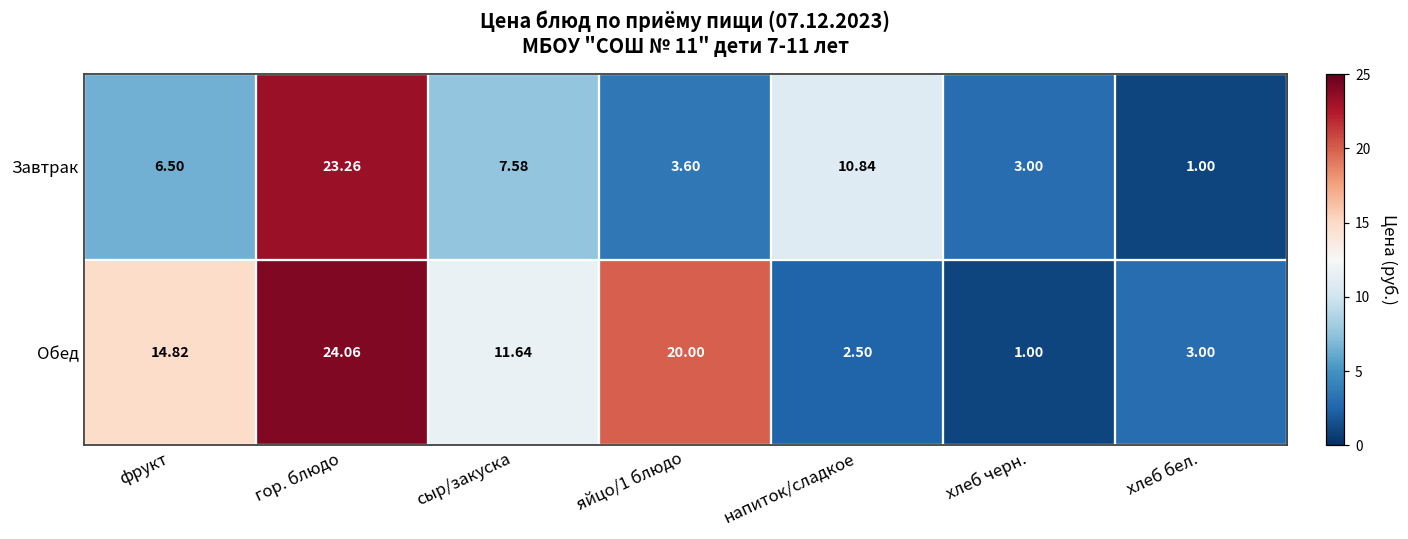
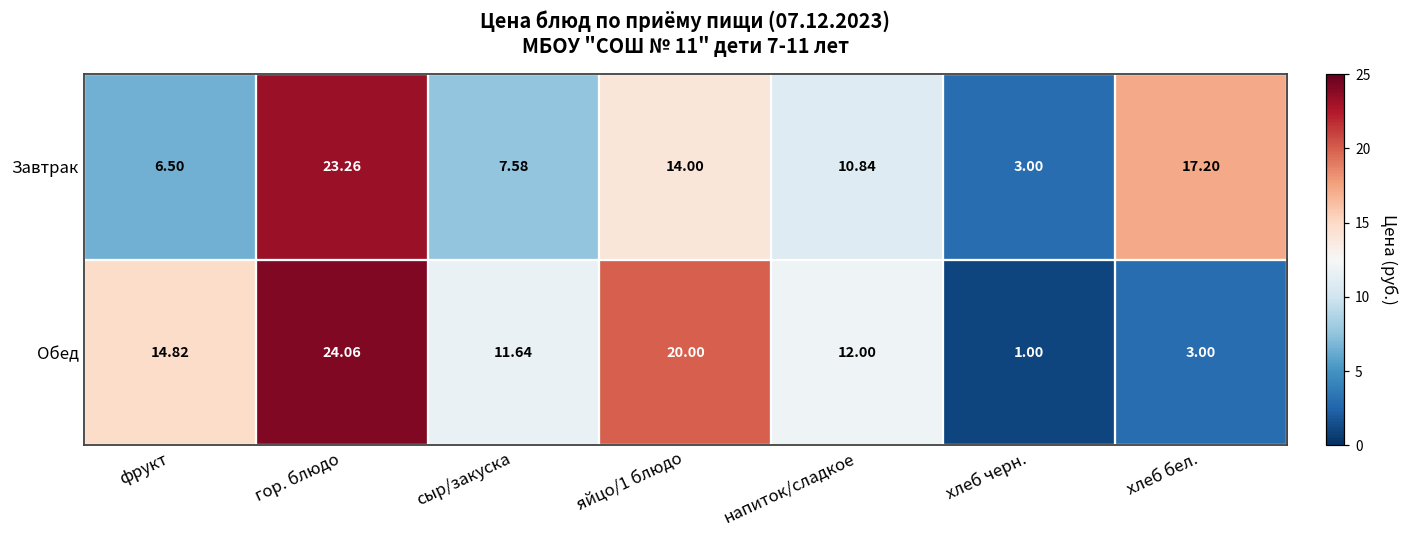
Завтрак, яйцо/1 блюдо: 3.60 -> 14.00
Завтрак, хлеб бел.: 1.00 -> 17.20
Обед, напиток/сладкое: 2.50 -> 12.00
